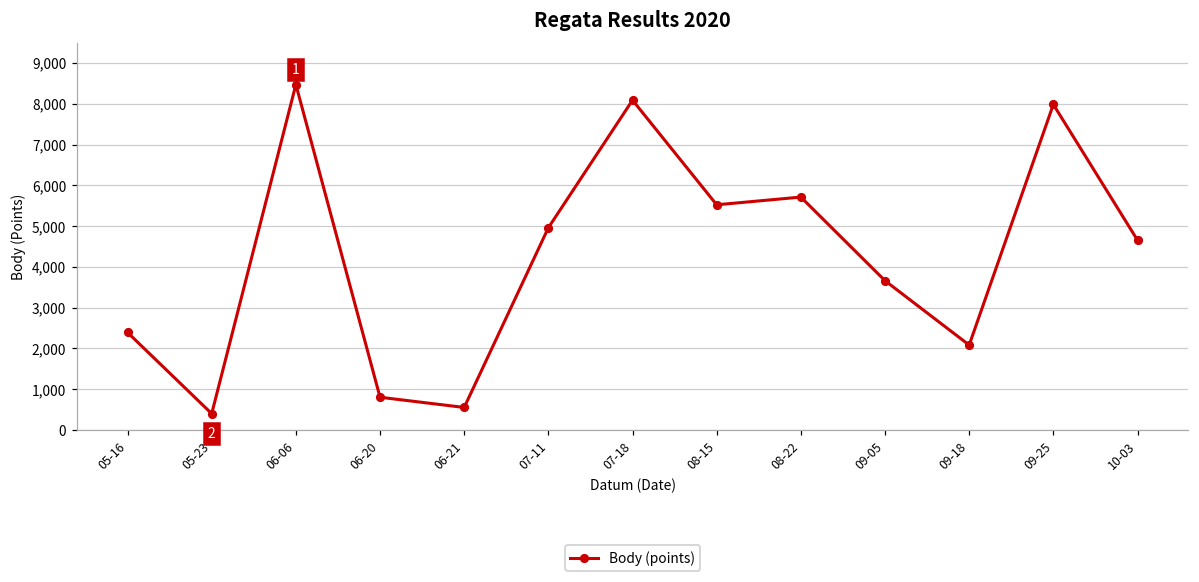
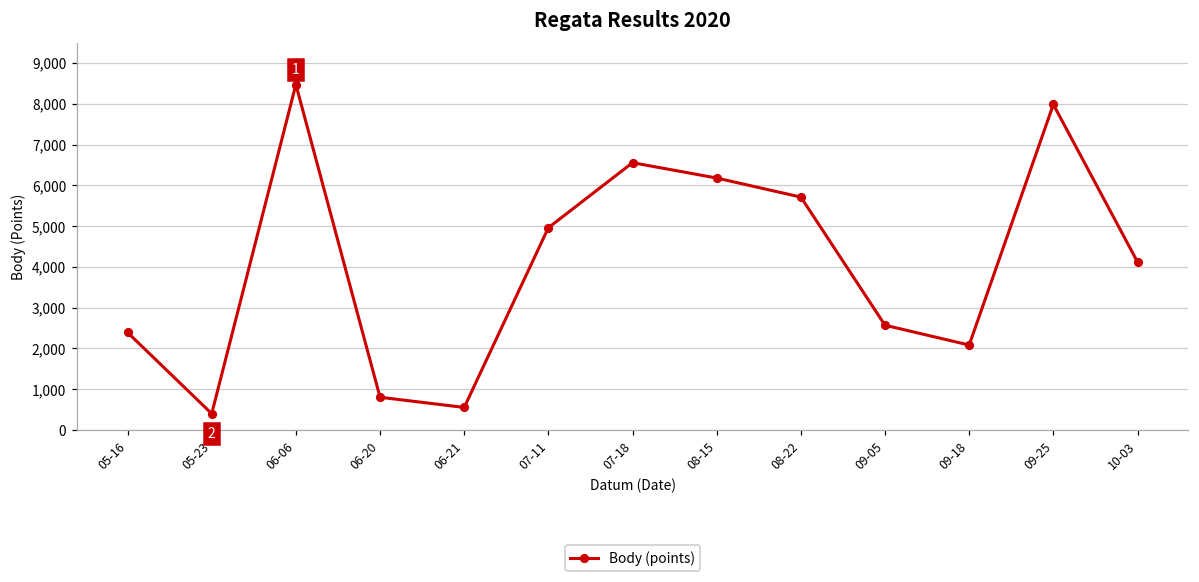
07-18: 8,100 -> 6,600
08-15: 5,500 -> 6,200
09-05: 3,700 -> 2,600
10-03: 4,700 -> 4,100
